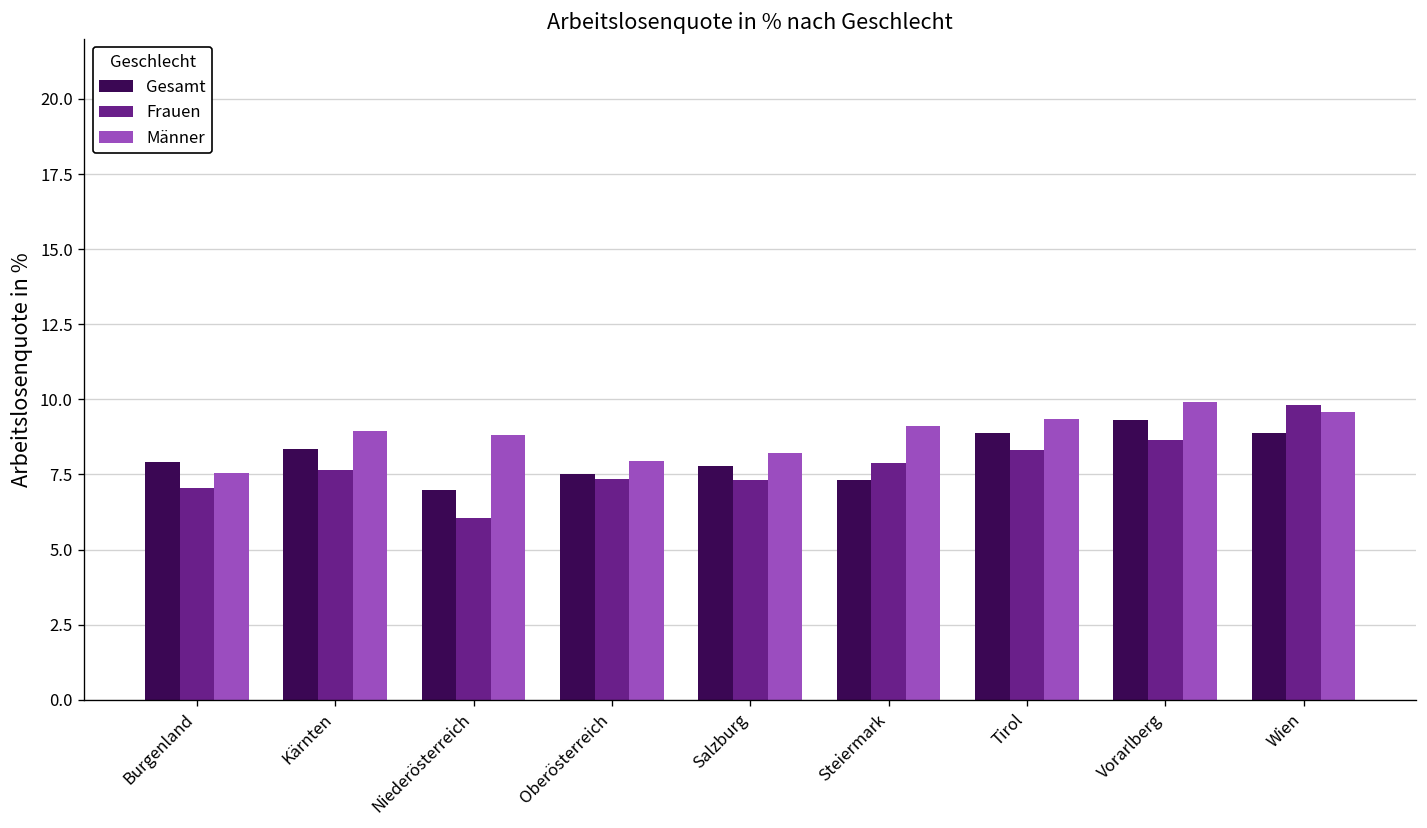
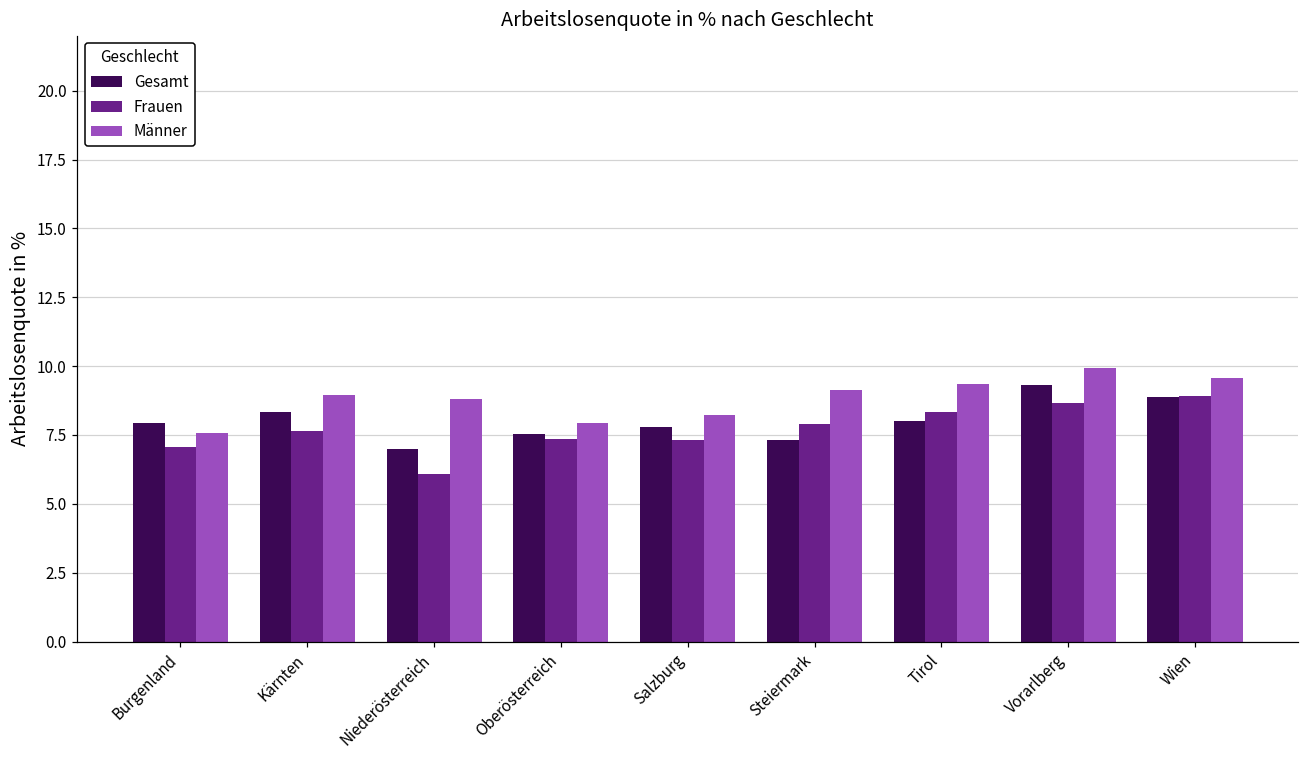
Gesamt, Tirol: 8.9 -> 8.0
Frauen, Wien: 9.8 -> 8.9
